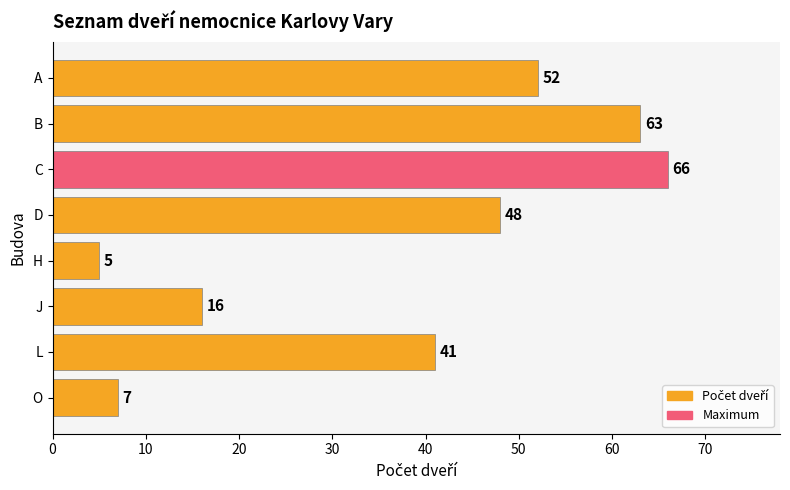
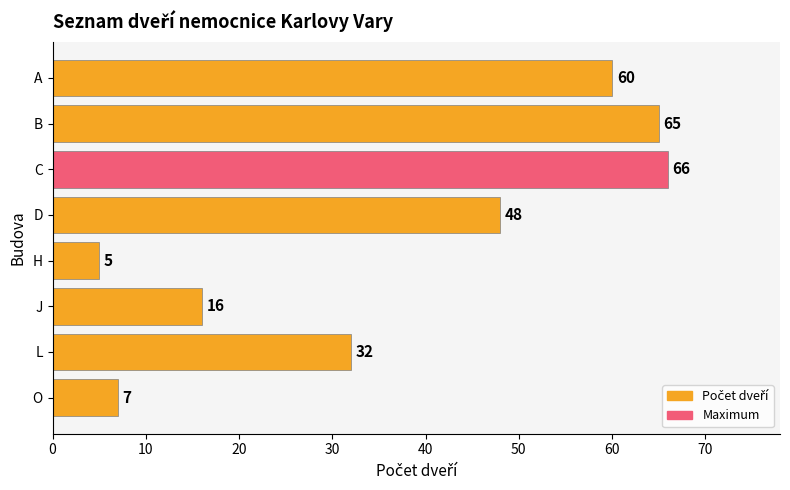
A: 52 -> 60
B: 63 -> 65
L: 41 -> 32
